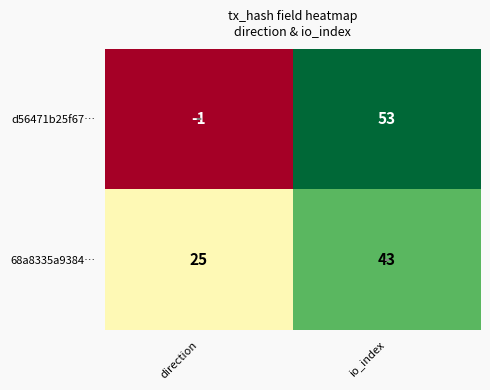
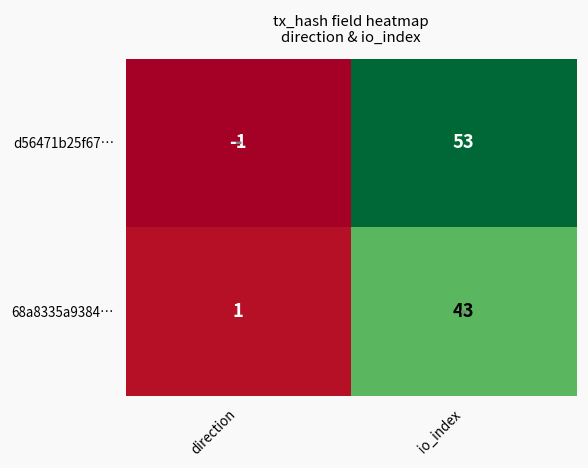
68a8335a9384…, direction: 25 -> 1
